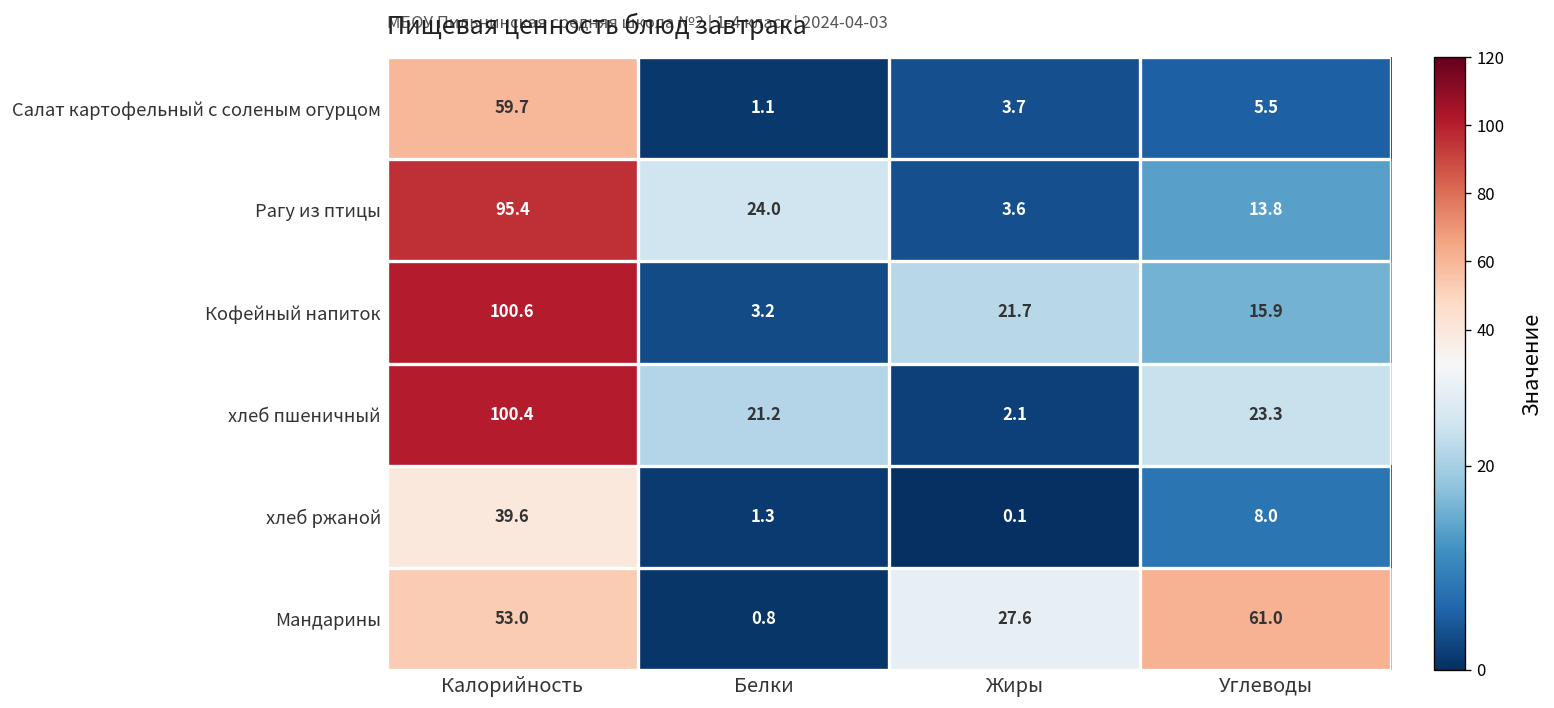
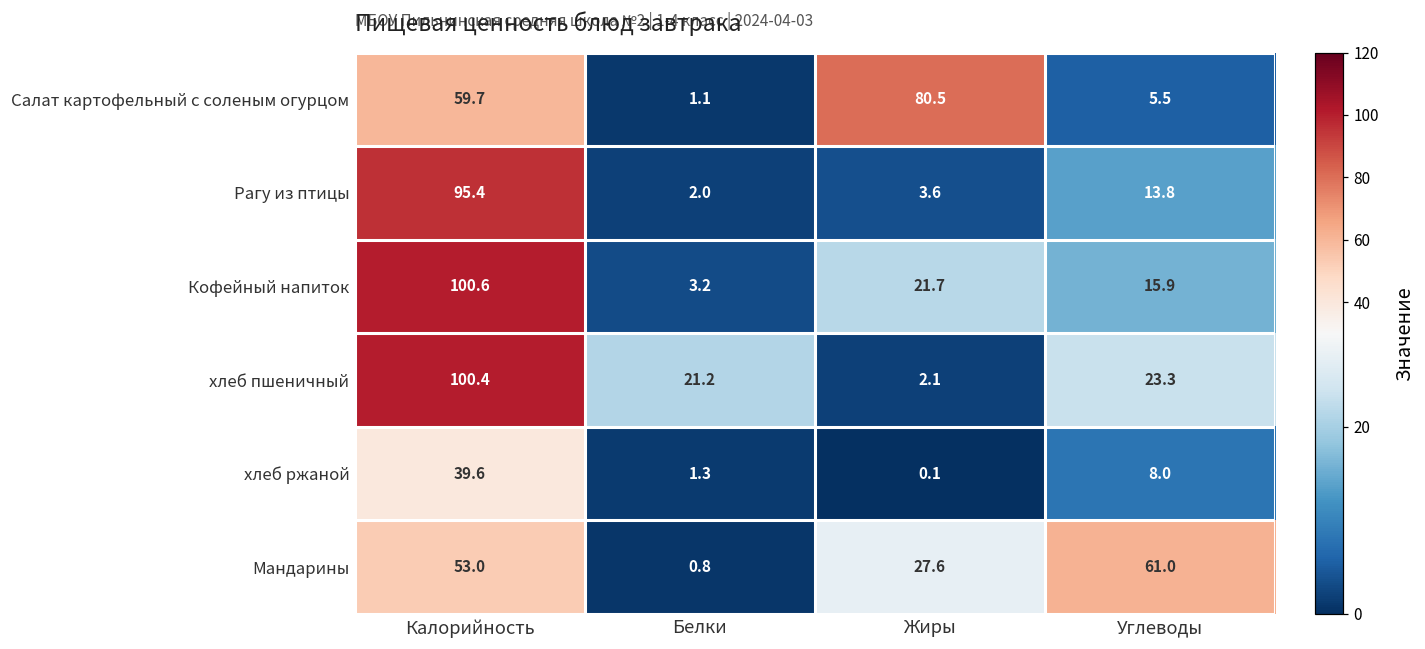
Салат картофельный с соленым огурцом, Жиры: 3.7 -> 80.5
Рагу из птицы, Белки: 24.0 -> 2.0
